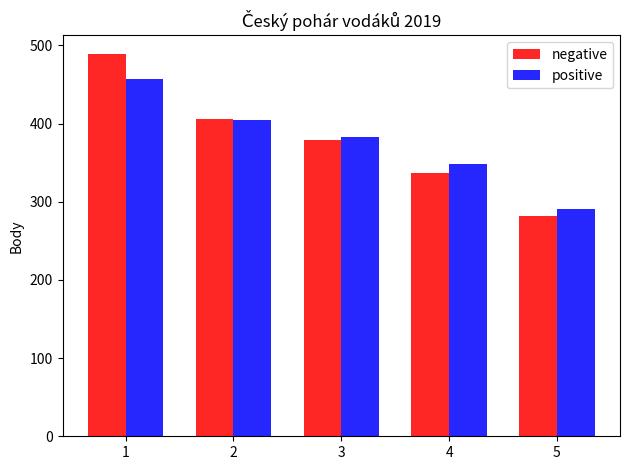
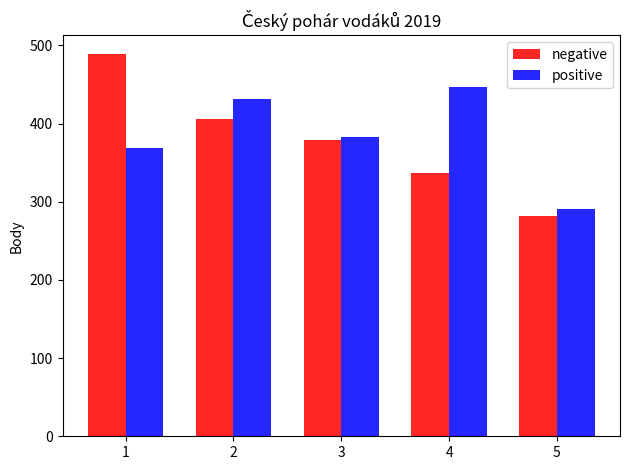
positive, 1: 460 -> 370
positive, 2: 400 -> 430
positive, 4: 350 -> 450
